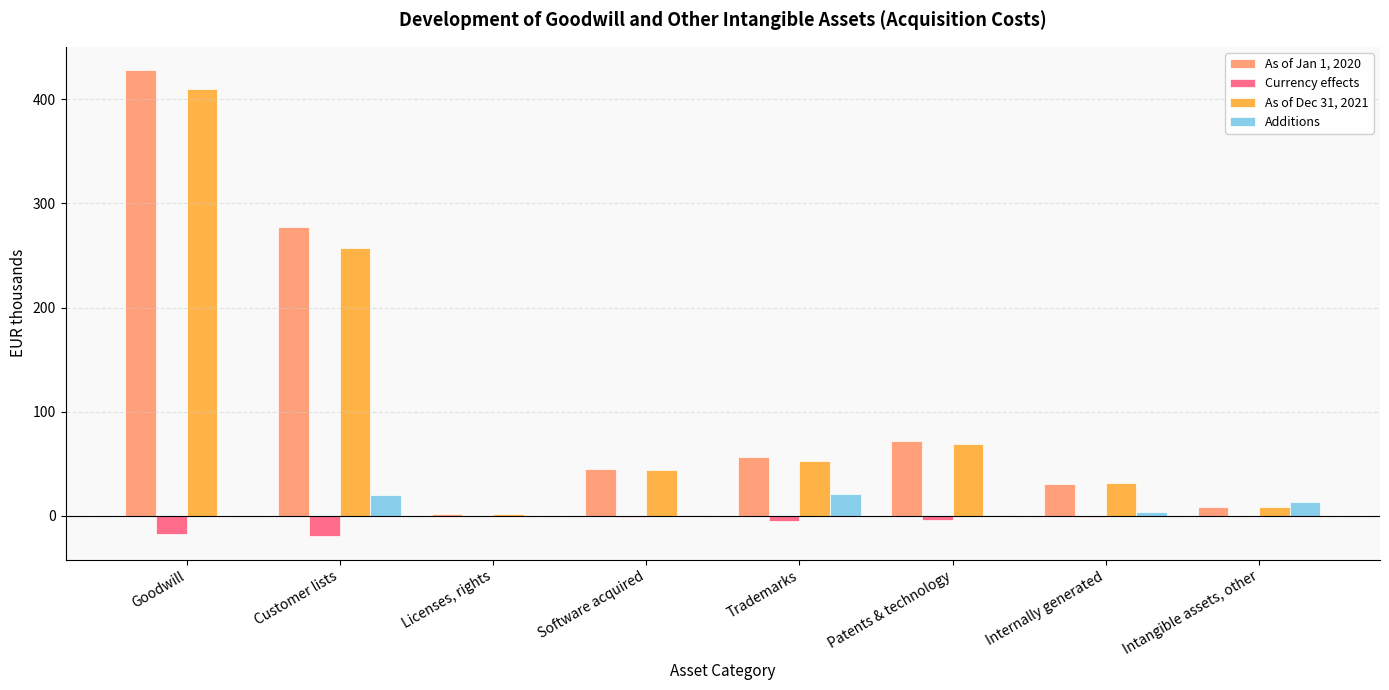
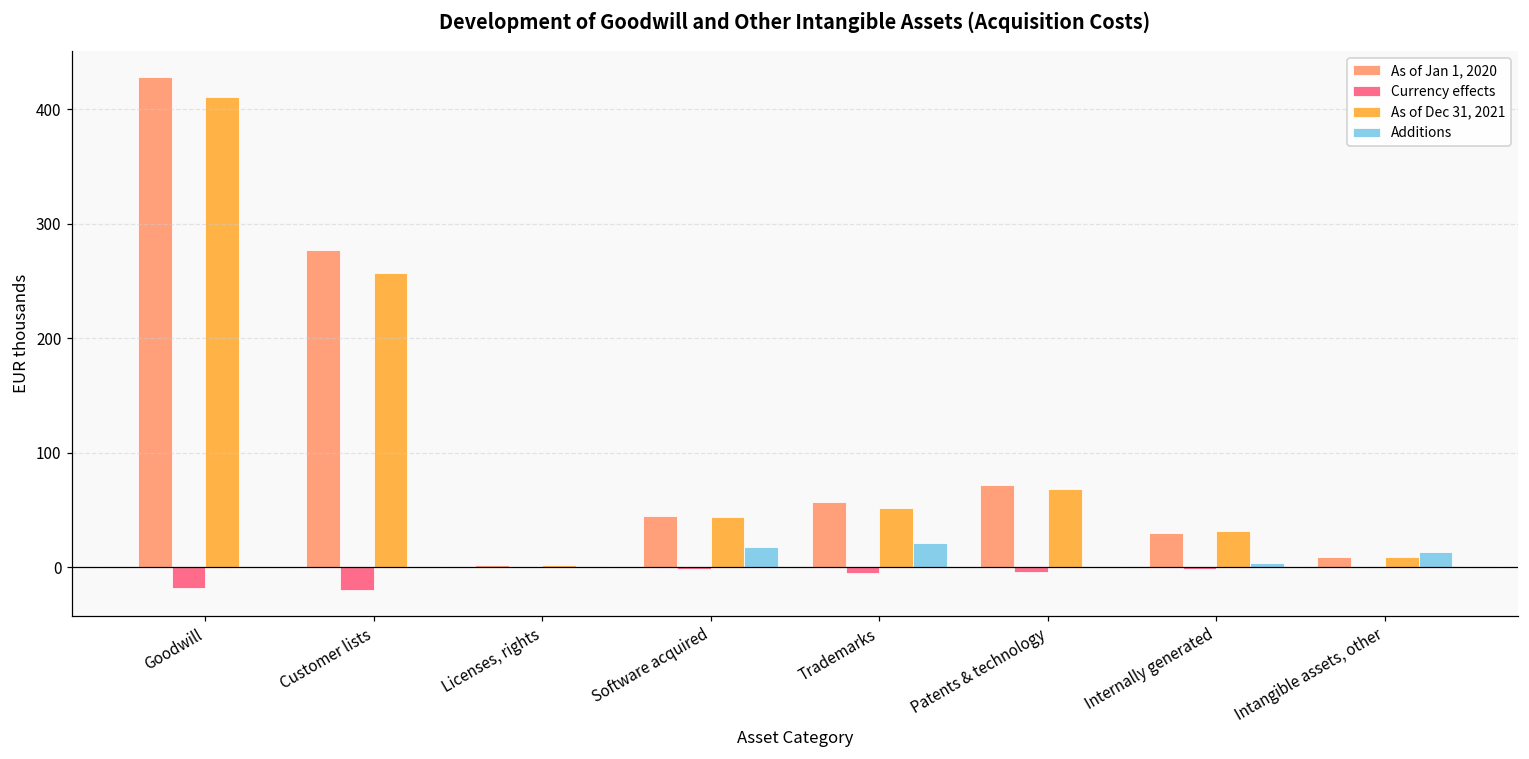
Additions, Customer lists: 20 -> 0
Additions, Software acquired: 1 -> 18
